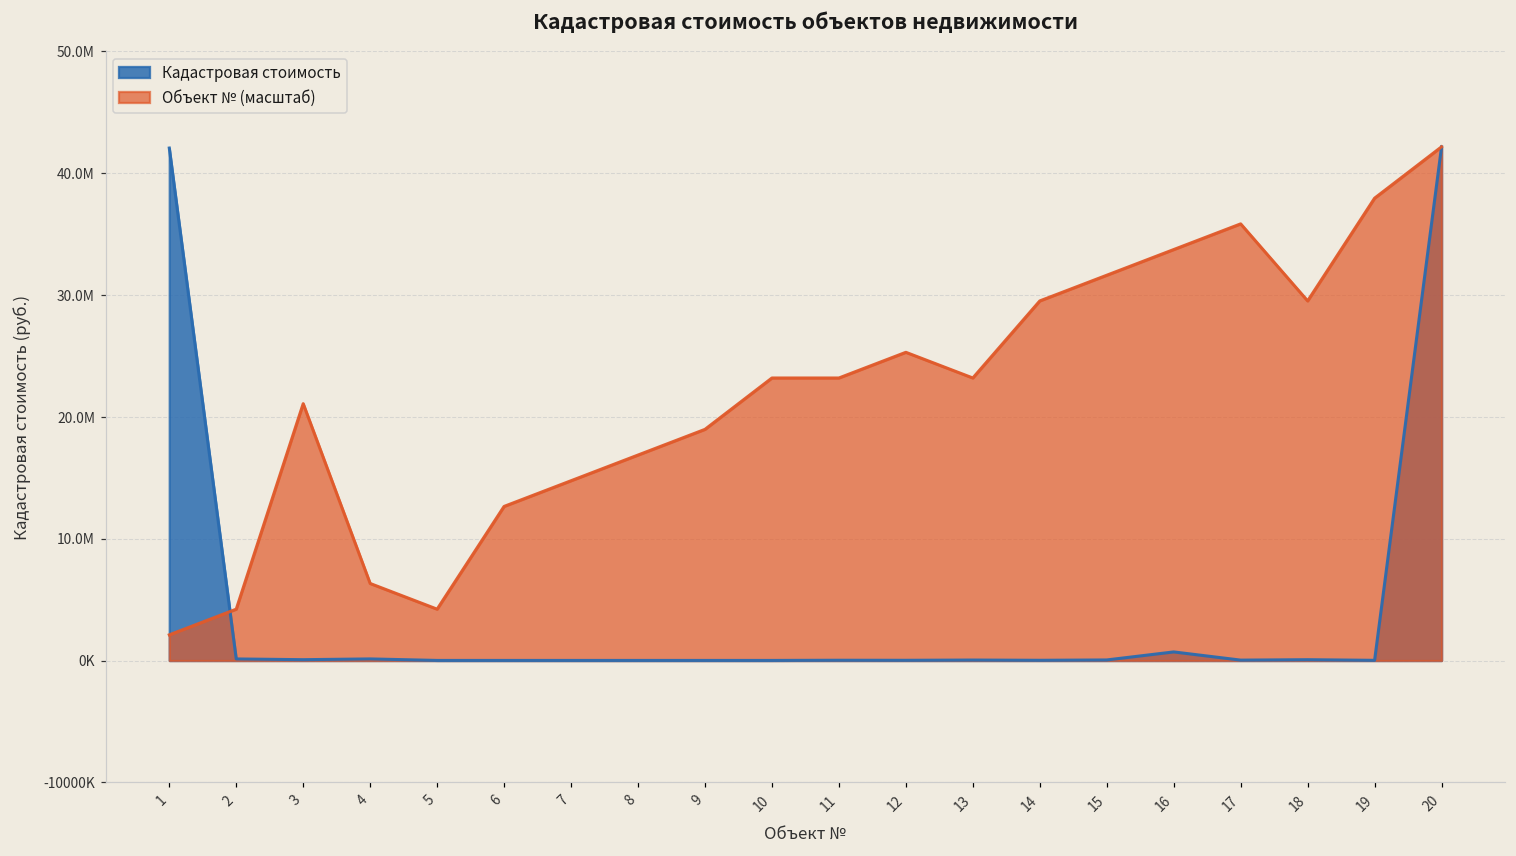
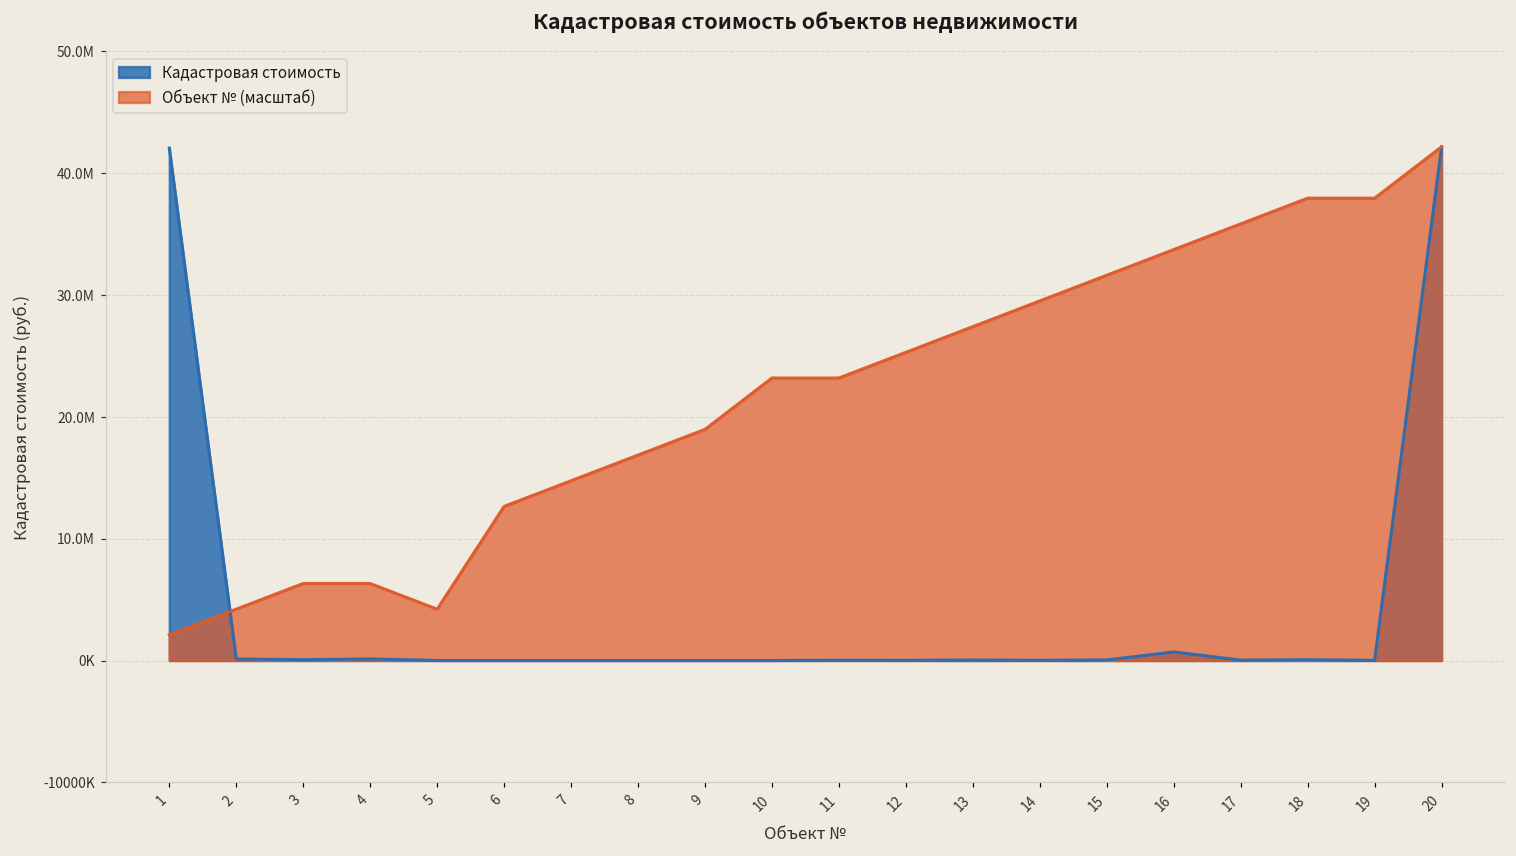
Объект № (масштаб), 3: 21100000 -> 6300000
Объект № (масштаб), 13: 23200000 -> 27400000
Объект № (масштаб), 18: 29500000 -> 37900000
